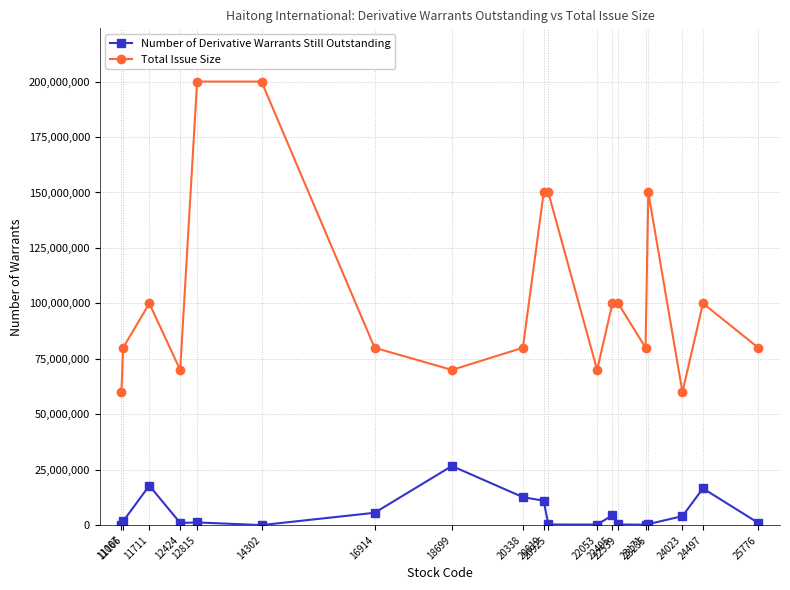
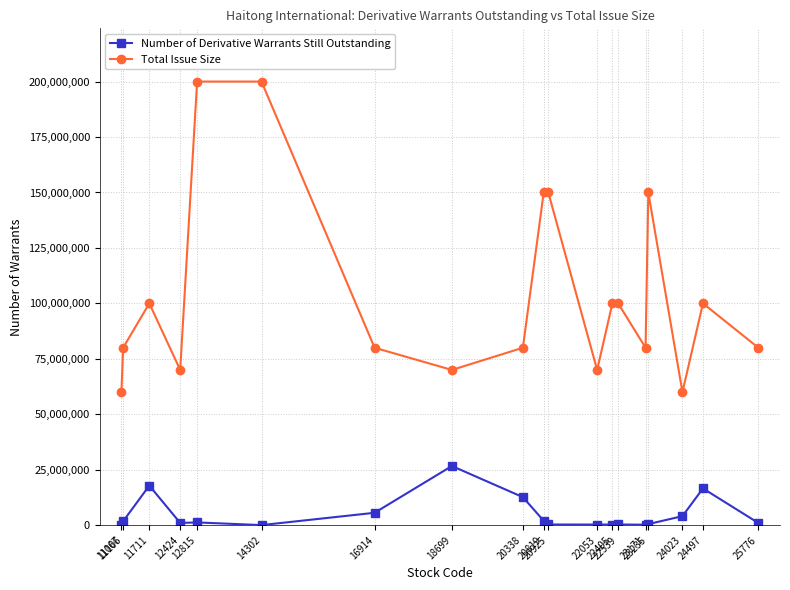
Number of Derivative Warrants Still Outstanding, 20819: 11,000,000 -> 2,000,000
Number of Derivative Warrants Still Outstanding, 22405: 4,000,000 -> 0
